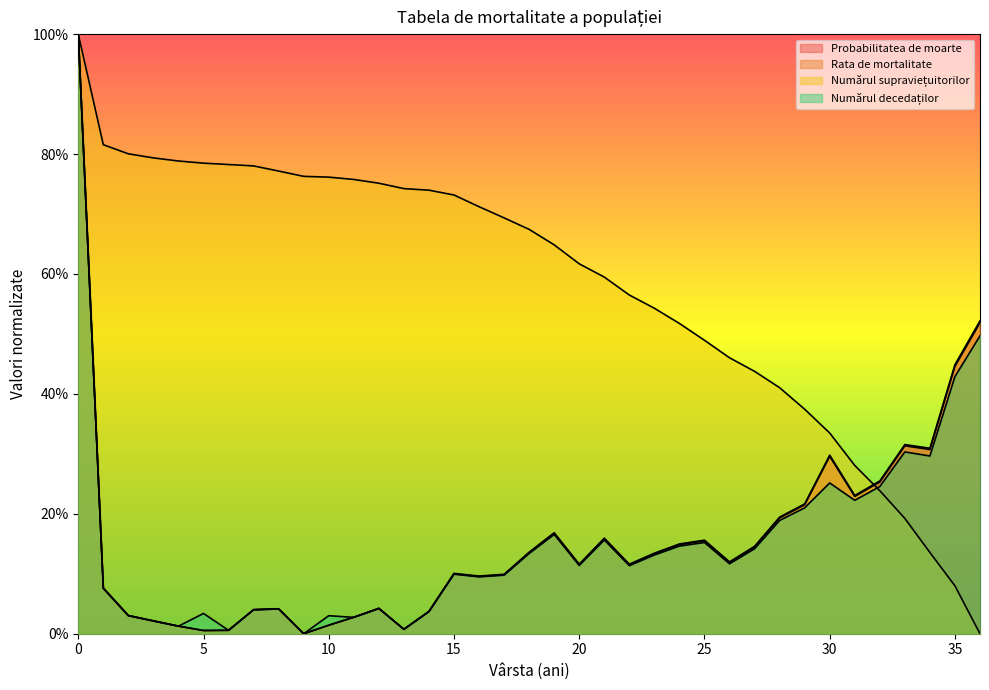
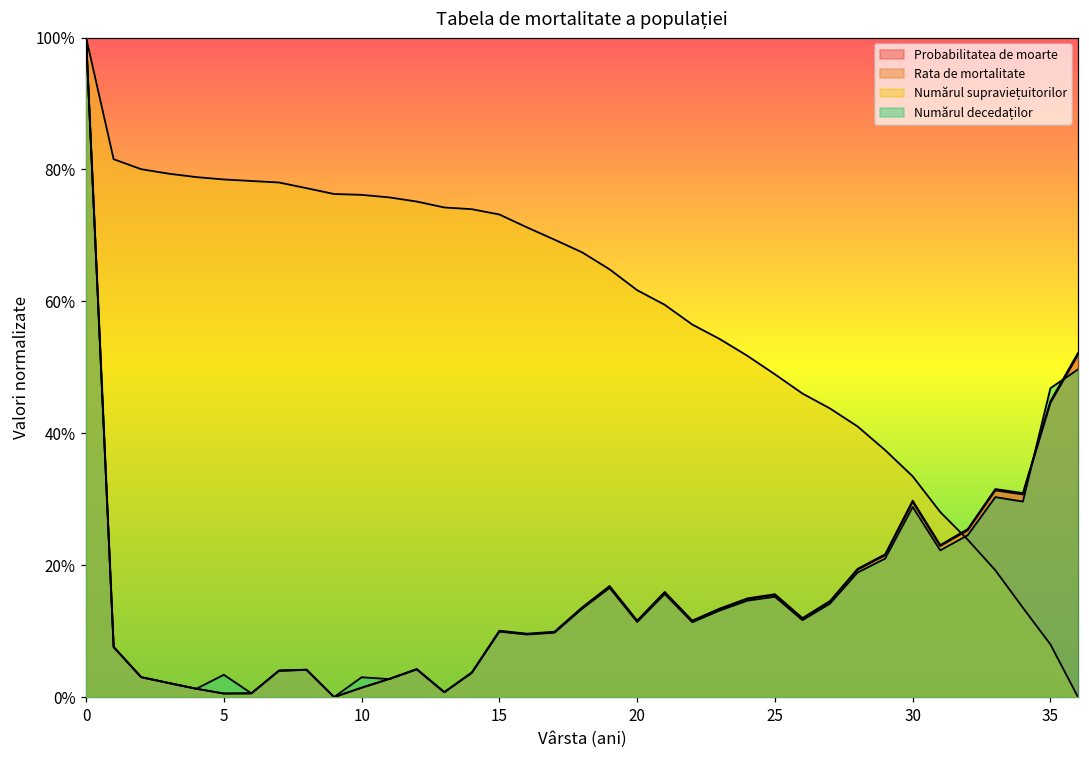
Numărul decedaților, 30: 25% -> 29%
Numărul decedaților, 35: 43% -> 47%
